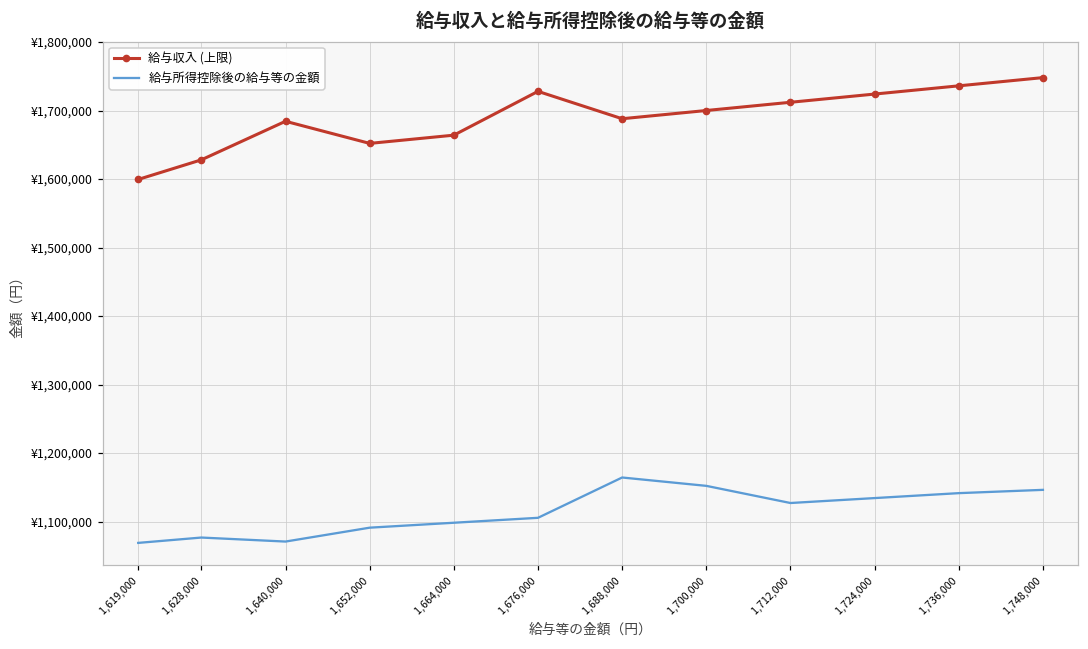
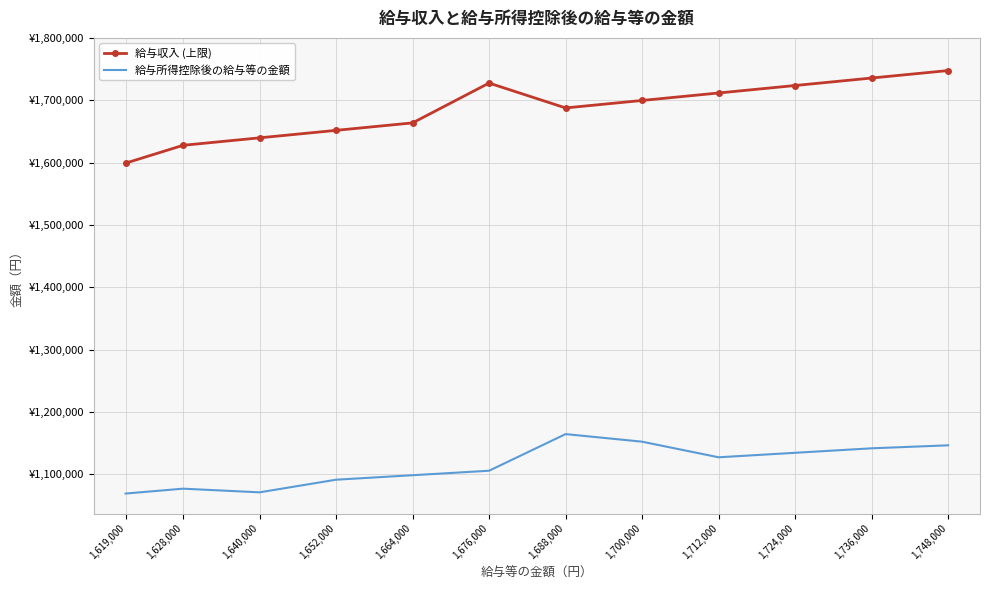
給与収入 (上限), 1,640,000: ¥1,680,000 -> ¥1,640,000
